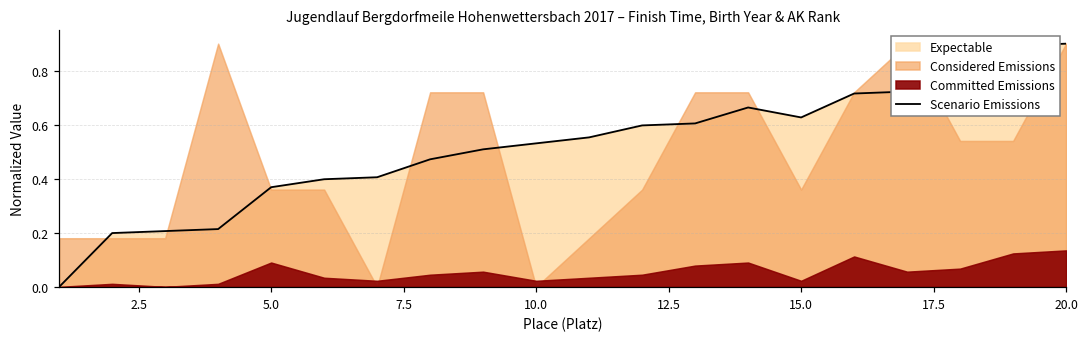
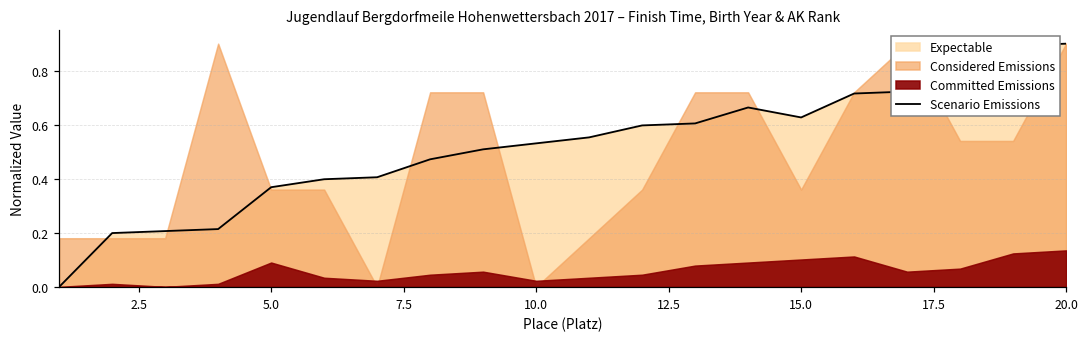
Committed Emissions, 15.0: 0.02 -> 0.10
